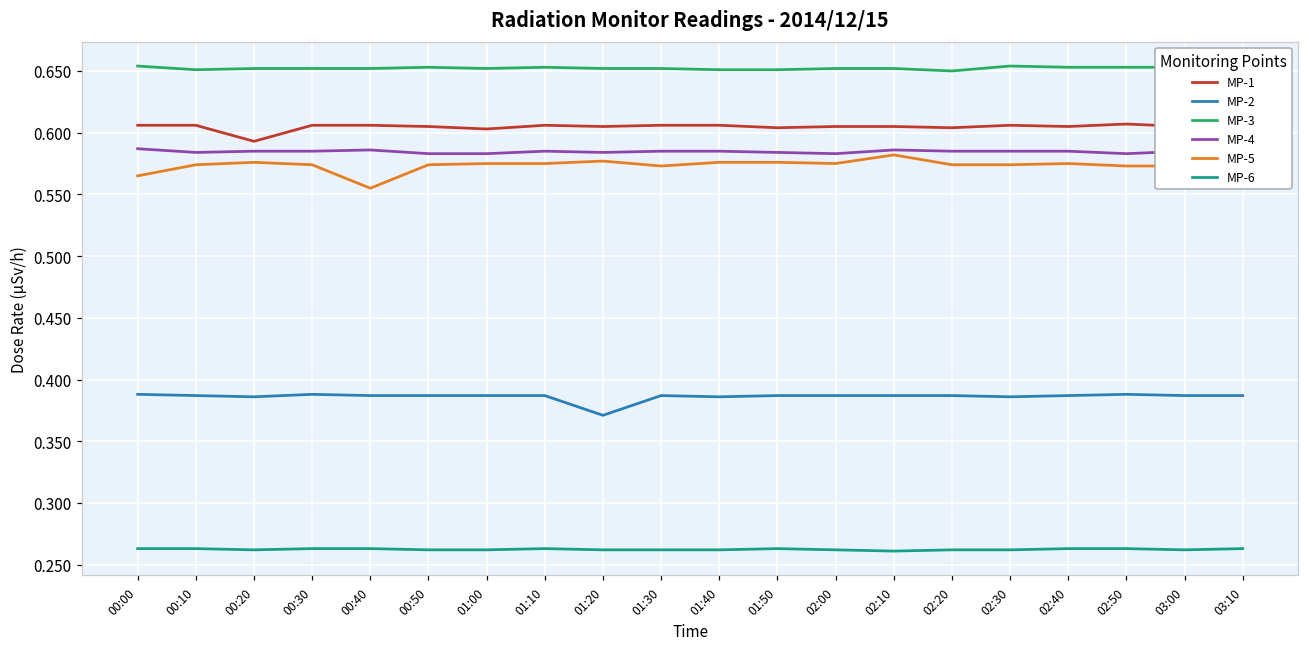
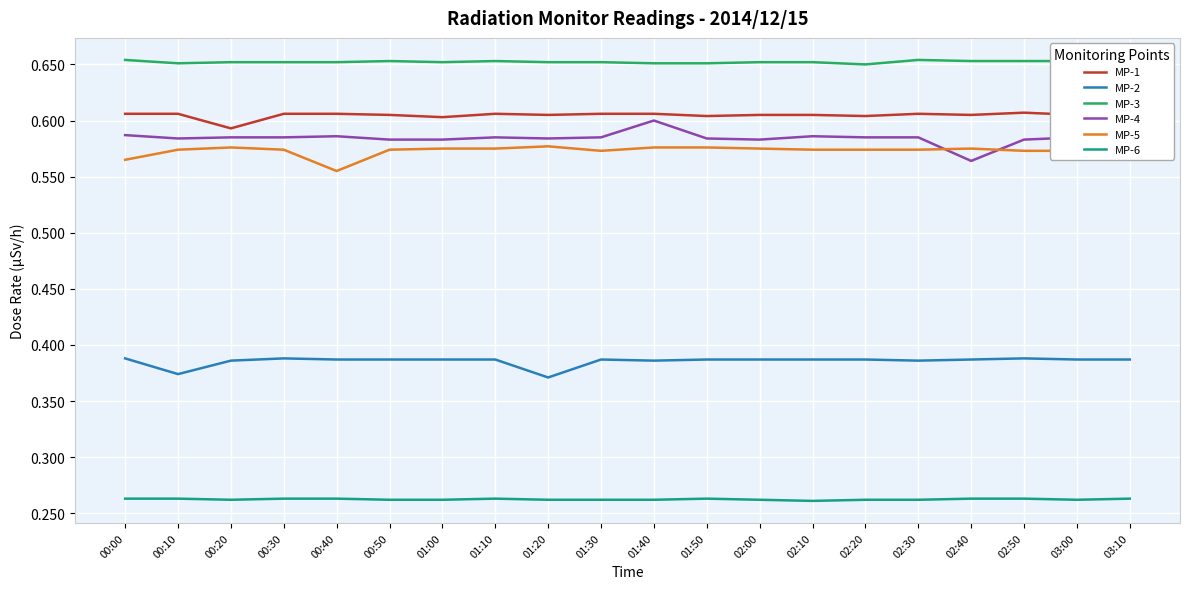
MP-2, 00:10: 0.387 -> 0.374
MP-4, 01:40: 0.585 -> 0.600
MP-5, 02:10: 0.582 -> 0.574
MP-4, 02:40: 0.585 -> 0.564
